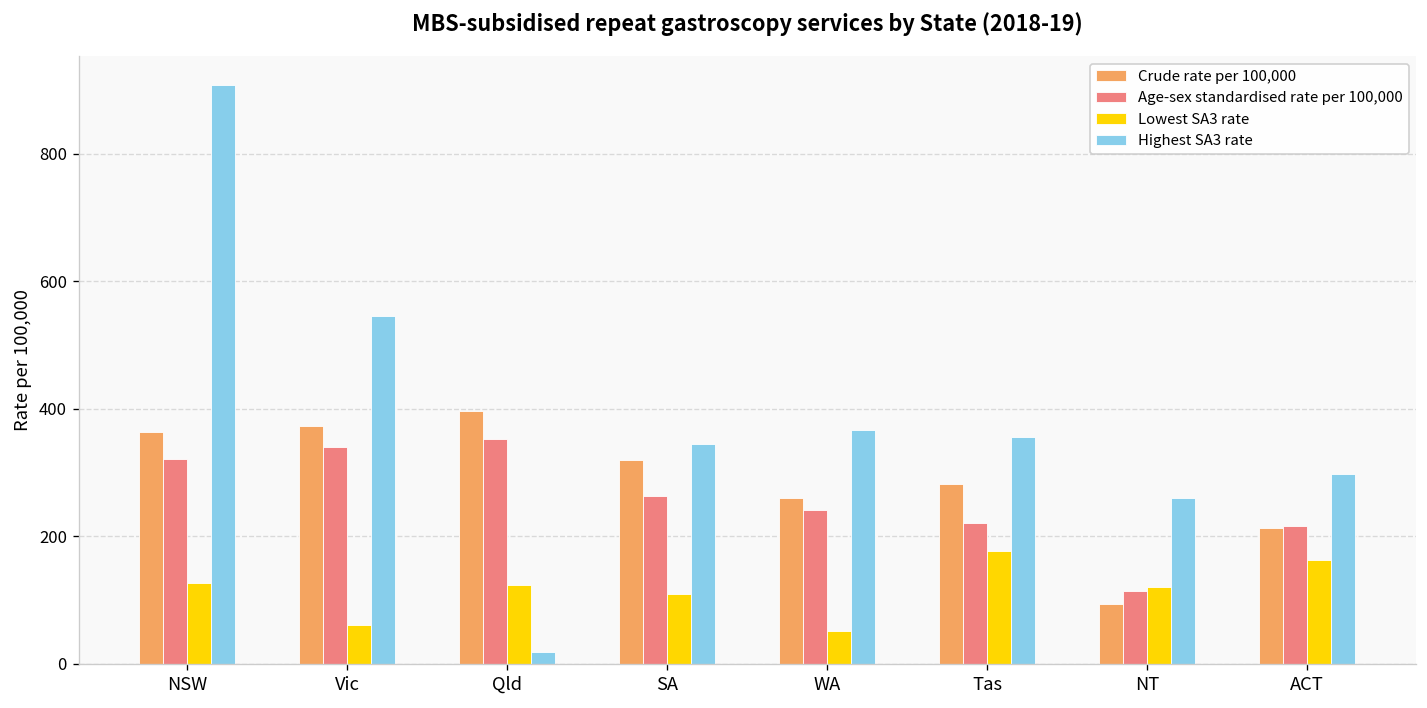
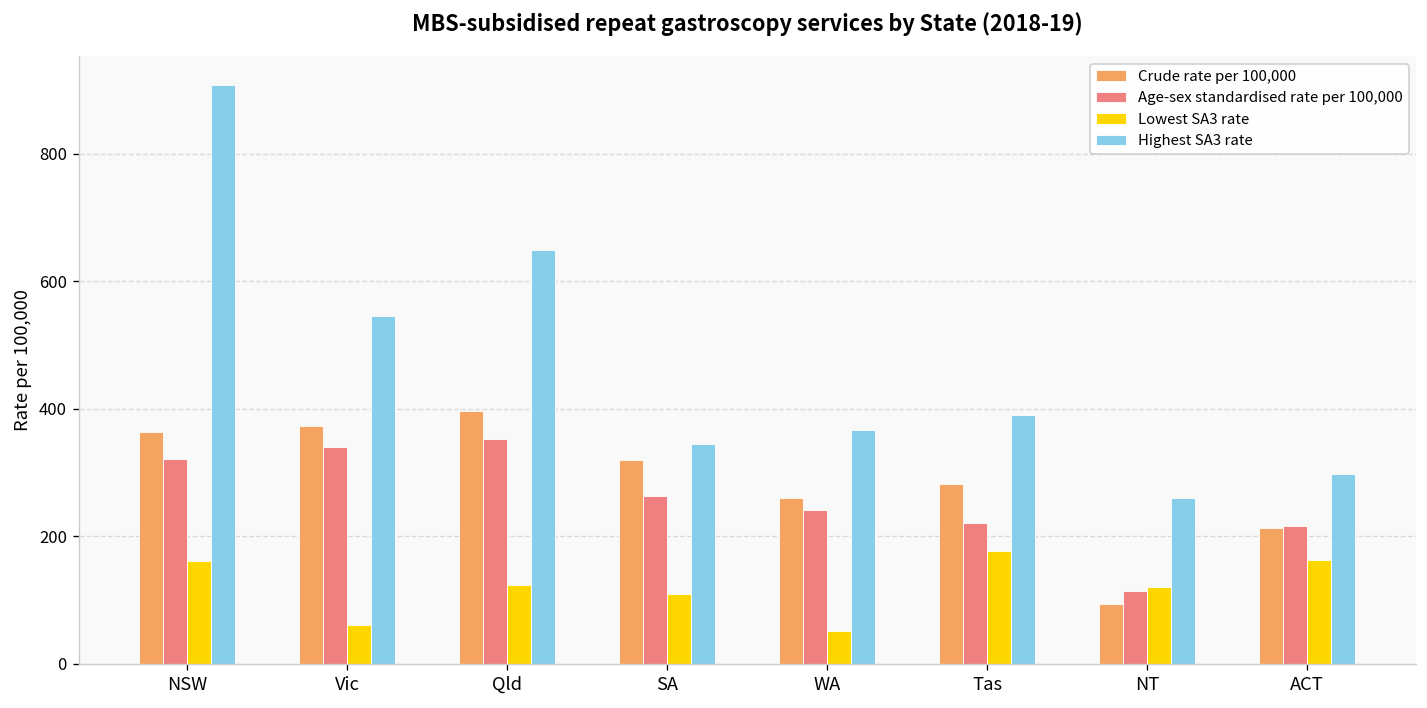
Lowest SA3 rate, NSW: 130 -> 160
Highest SA3 rate, Qld: 20 -> 650
Highest SA3 rate, Tas: 360 -> 390
